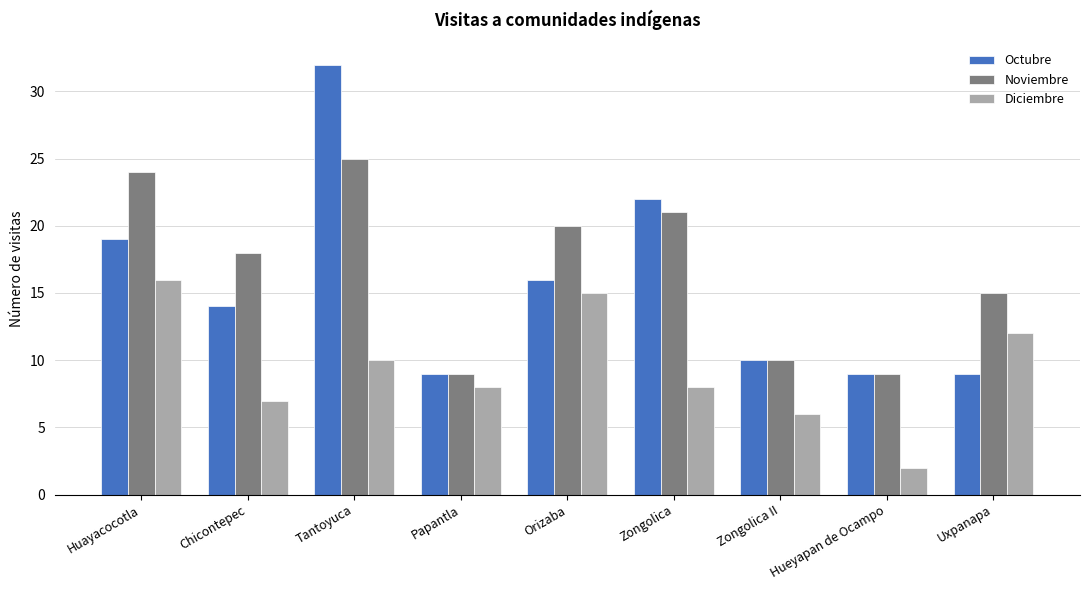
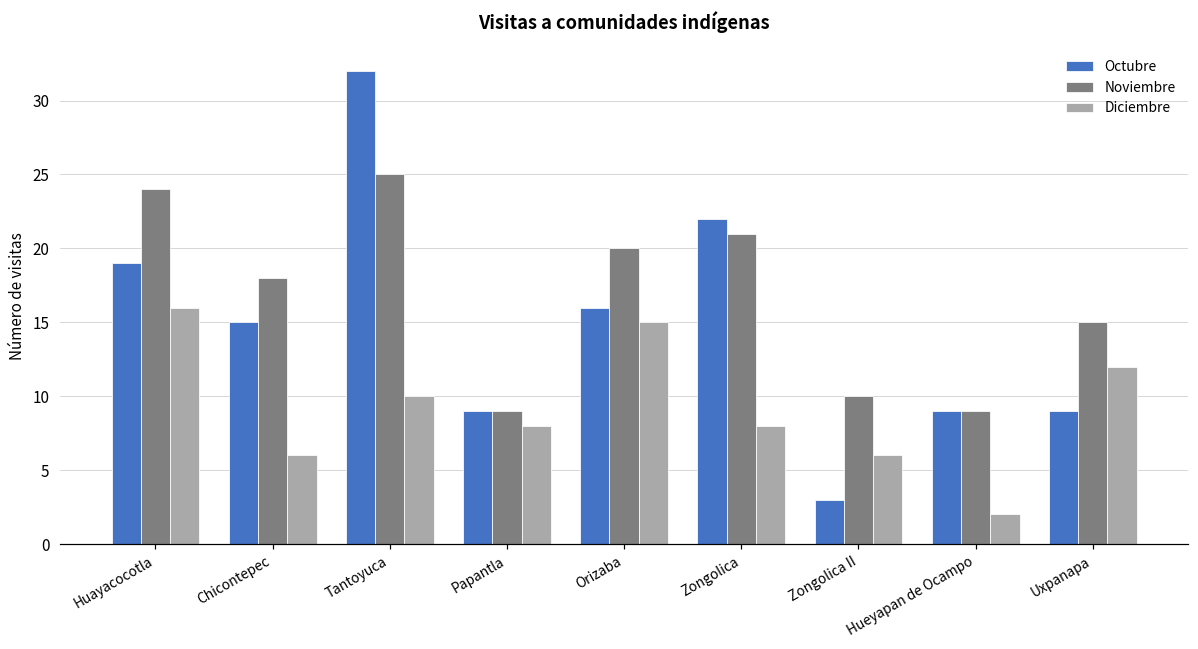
Octubre, Chicontepec: 14 -> 15
Diciembre, Chicontepec: 7 -> 6
Octubre, Zongolica II: 10 -> 3
